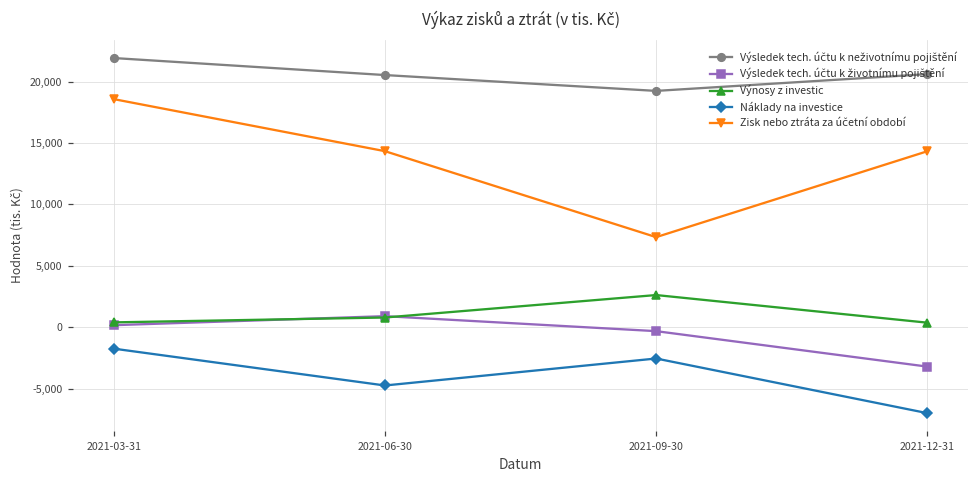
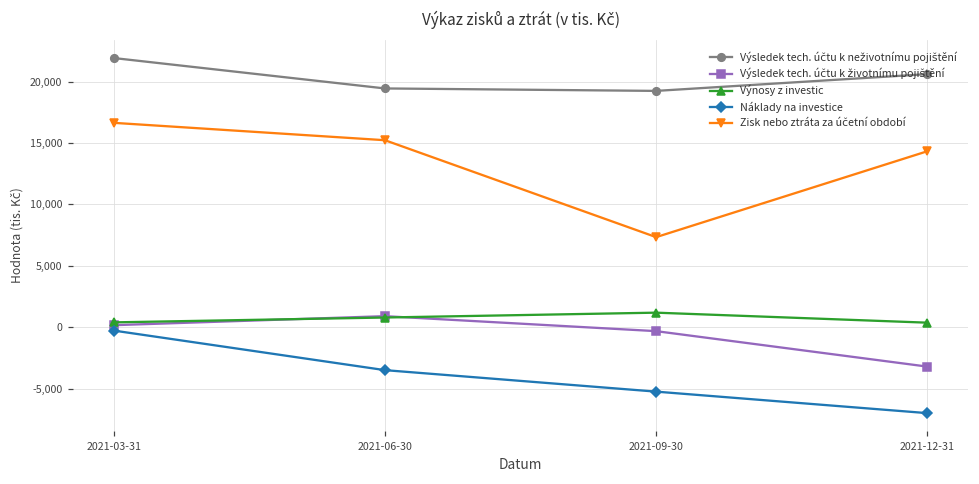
Náklady na investice, 2021-03-31: -1,800 -> -300
Zisk nebo ztráta za účetní období, 2021-03-31: 18,600 -> 16,600
Výsledek tech. účtu k neživotnímu pojištění, 2021-06-30: 20,500 -> 19,500
Náklady na investice, 2021-06-30: -4,800 -> -3,500
Zisk nebo ztráta za účetní období, 2021-06-30: 14,300 -> 15,200
Výnosy z investic, 2021-09-30: 2,600 -> 1,200
Náklady na investice, 2021-09-30: -2,600 -> -5,300
